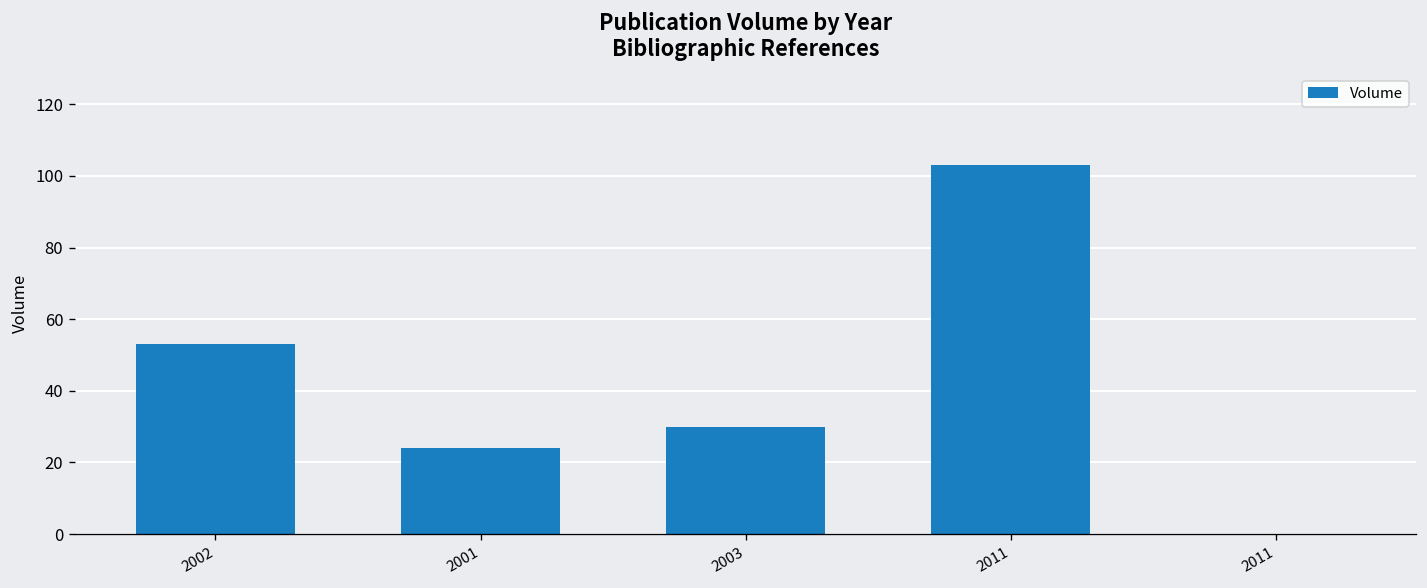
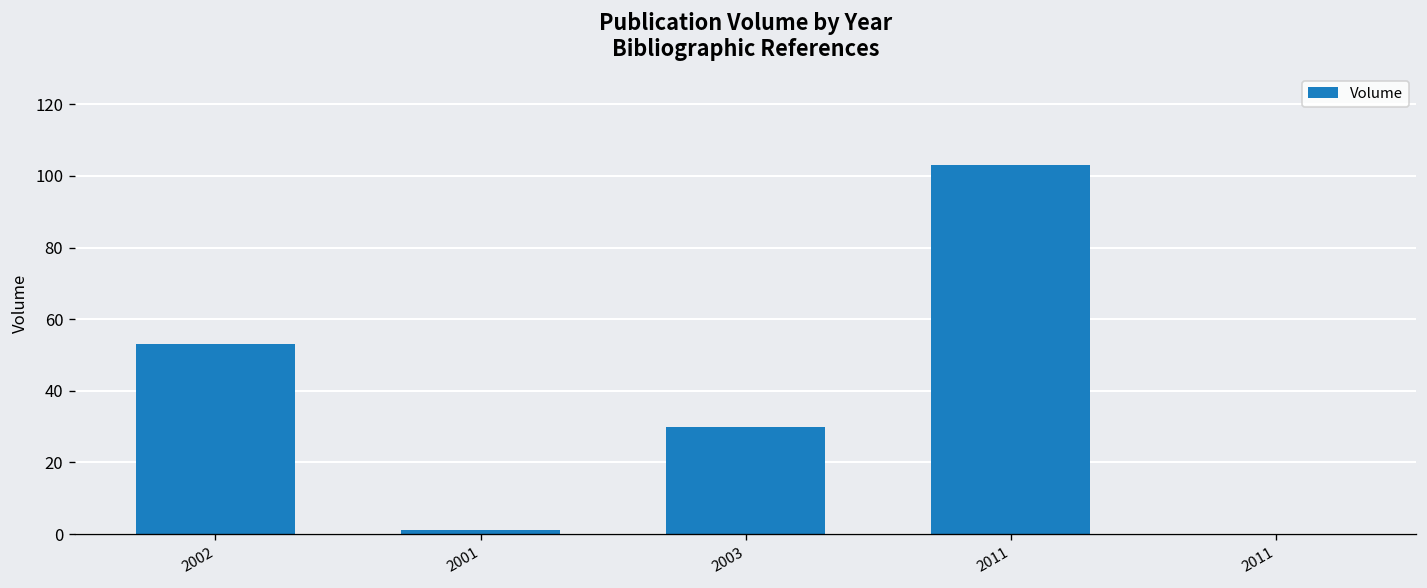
2001: 24 -> 1
